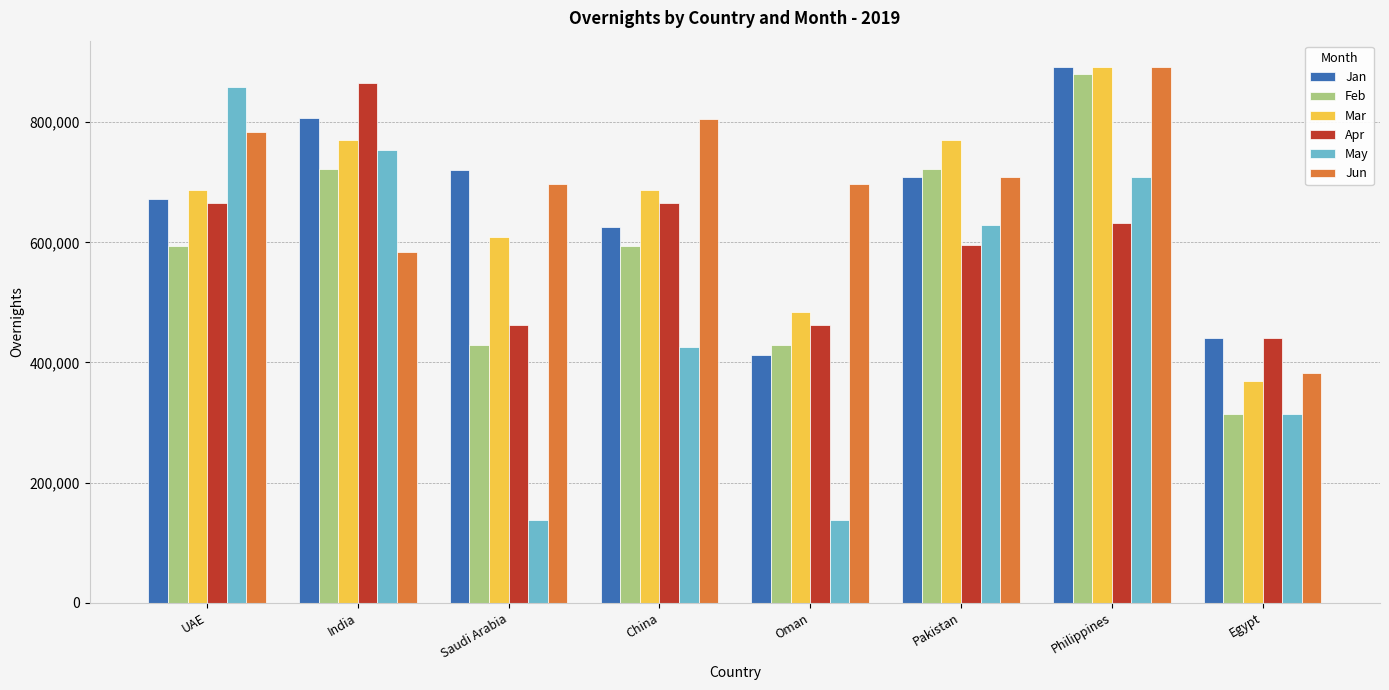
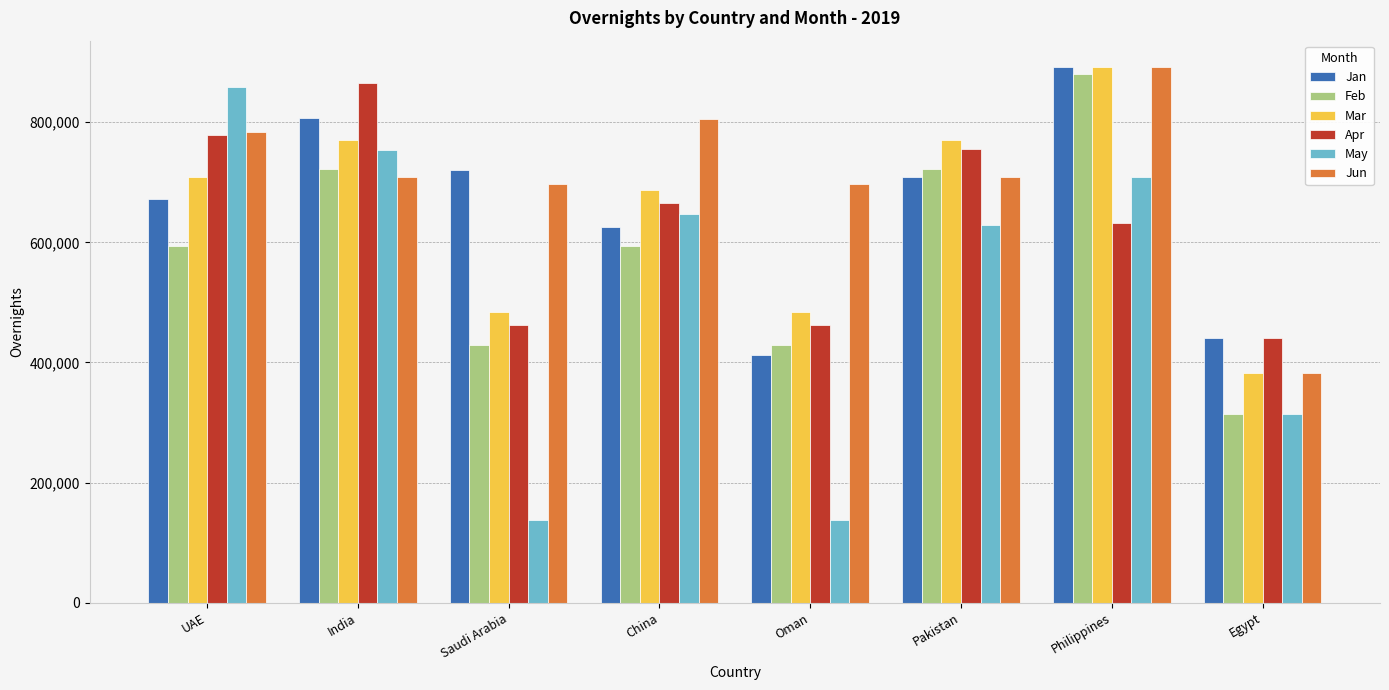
Mar, UAE: 690,000 -> 710,000
Apr, UAE: 670,000 -> 780,000
Jun, India: 580,000 -> 710,000
Mar, Saudi Arabia: 610,000 -> 480,000
May, China: 430,000 -> 650,000
Apr, Pakistan: 600,000 -> 760,000
Mar, Egypt: 370,000 -> 380,000
